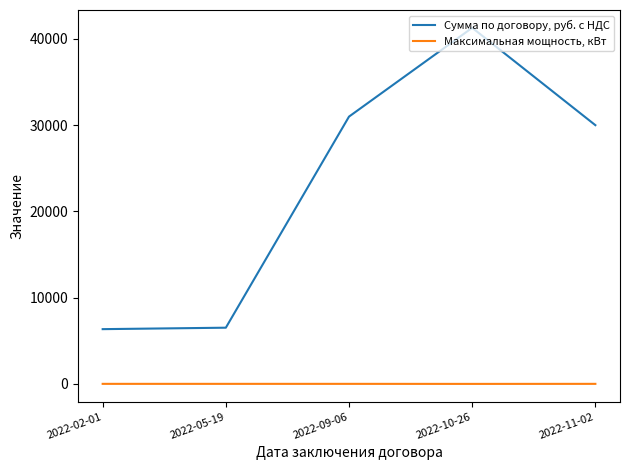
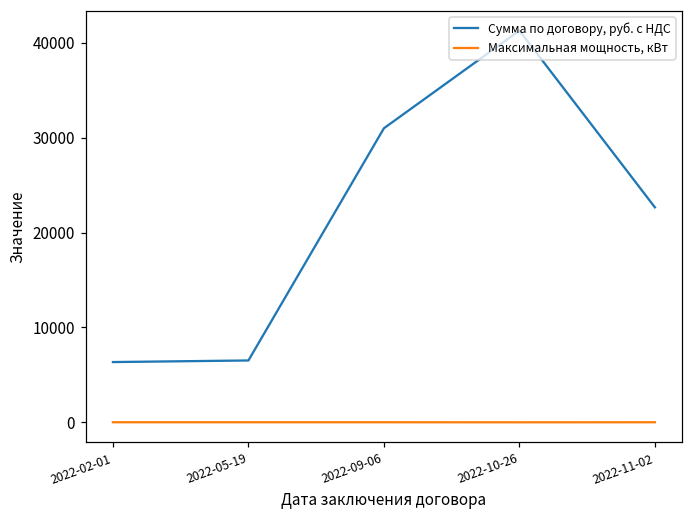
Сумма по договору, руб. с НДС, 2022-11-02: 30000 -> 23000
